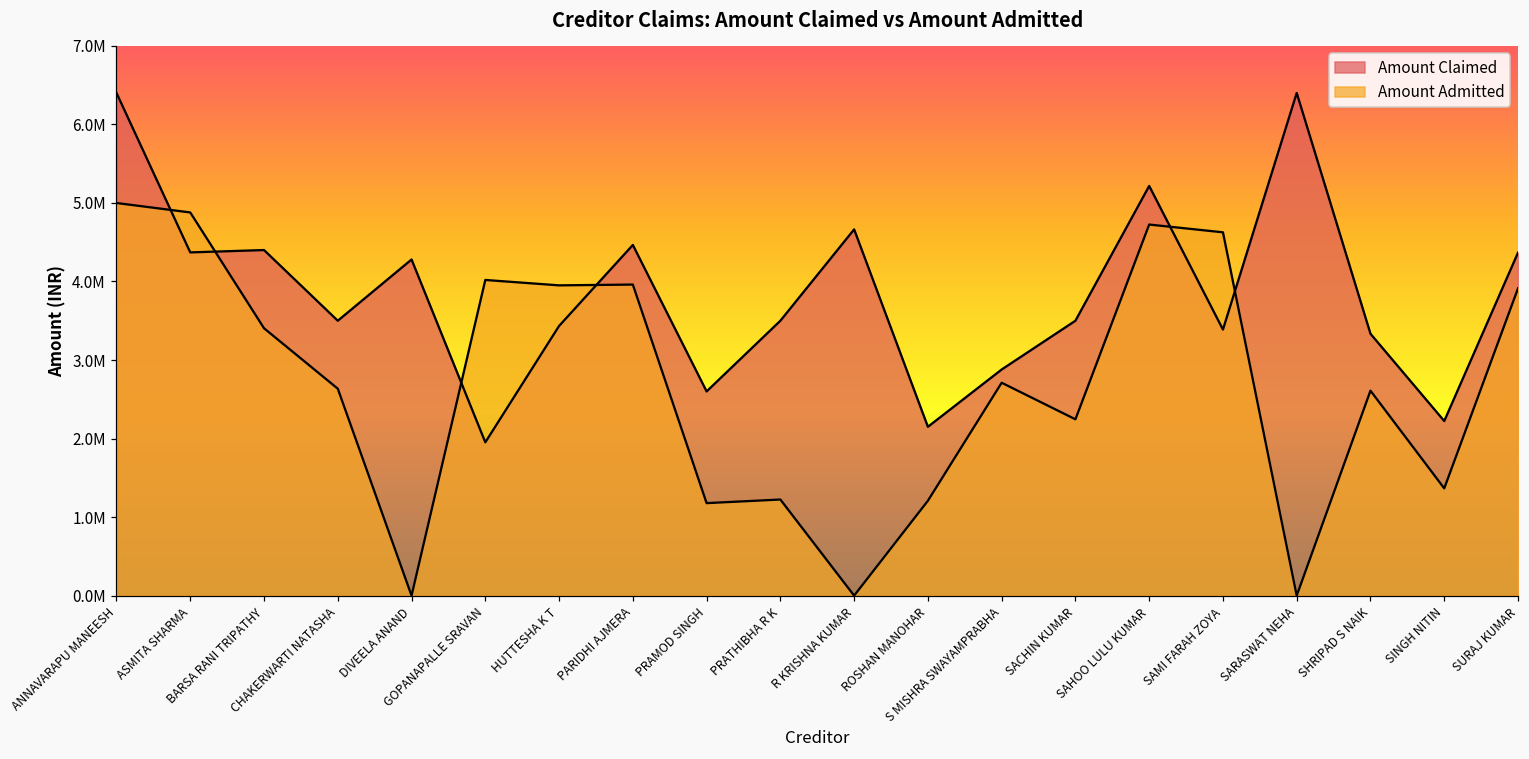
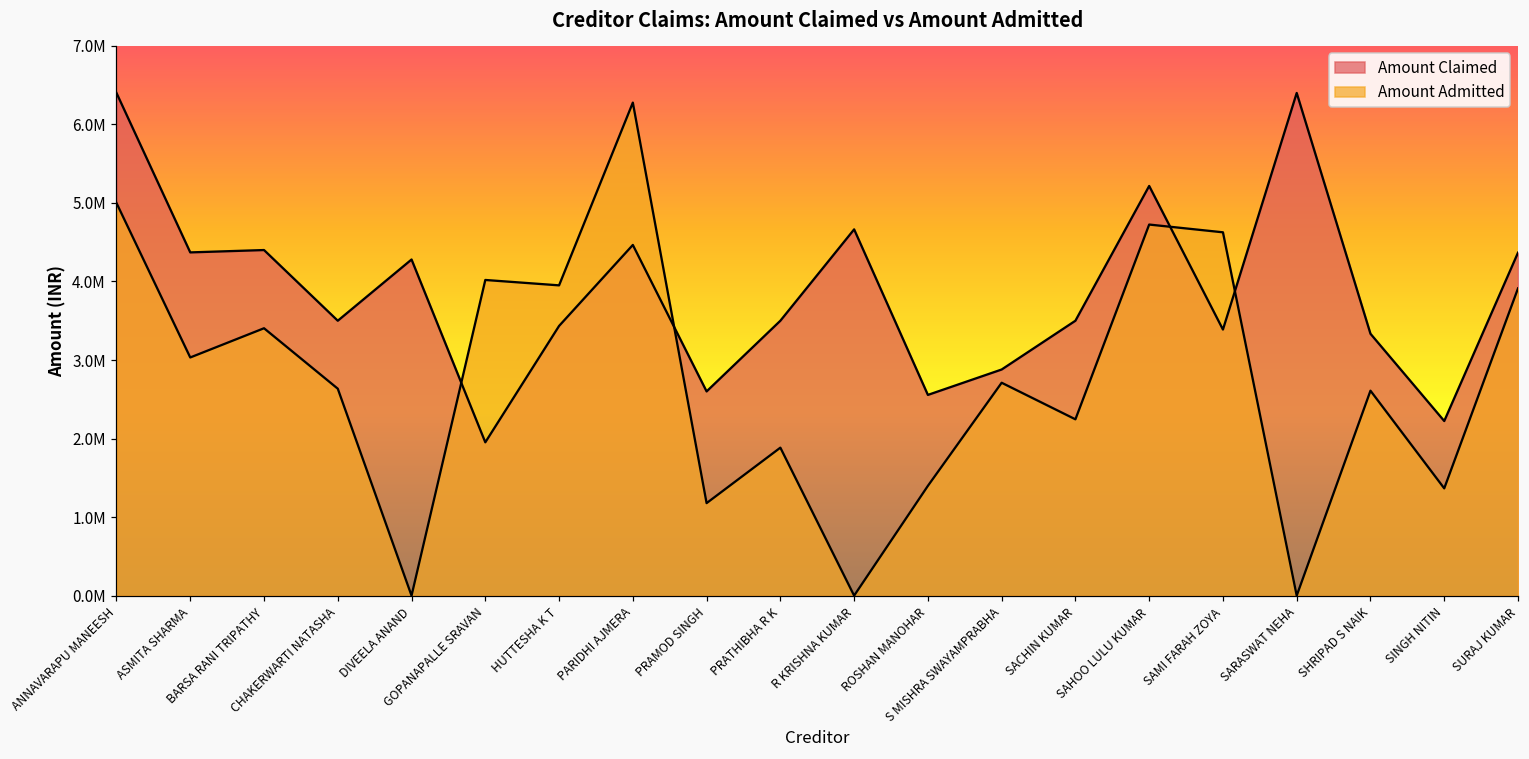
Amount Admitted, ASMITA SHARMA: 4900000 -> 3000000
Amount Admitted, PARIDHI AJMERA: 4000000 -> 6300000
Amount Admitted, PRATHIBHA R K: 1200000 -> 1900000
Amount Claimed, ROSHAN MANOHAR: 2100000 -> 2600000
Amount Admitted, ROSHAN MANOHAR: 1200000 -> 1400000
